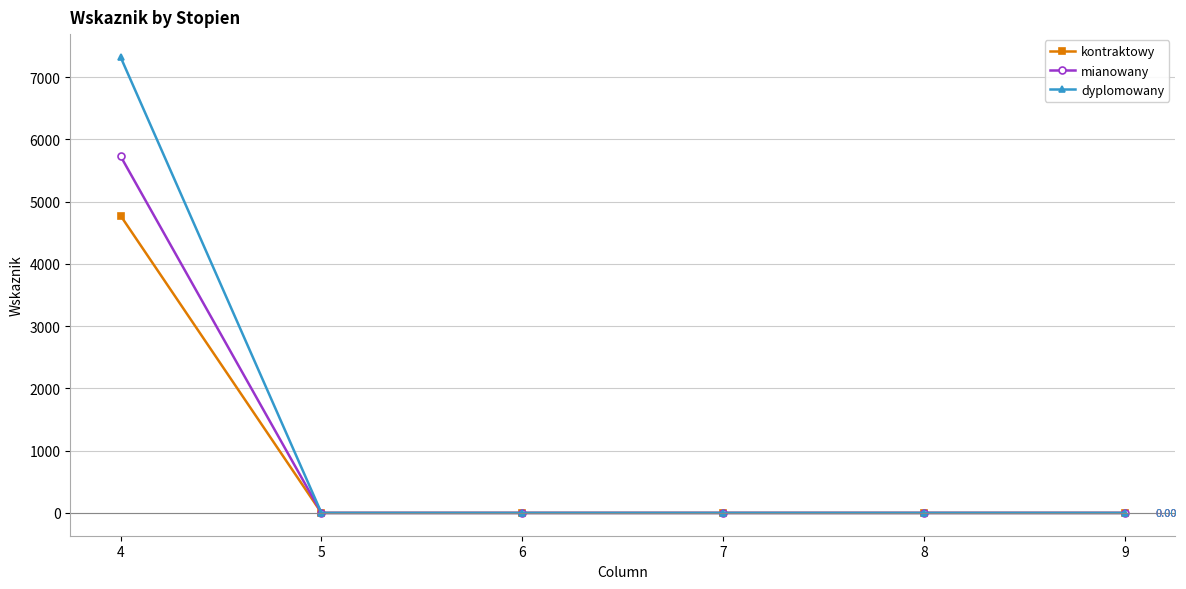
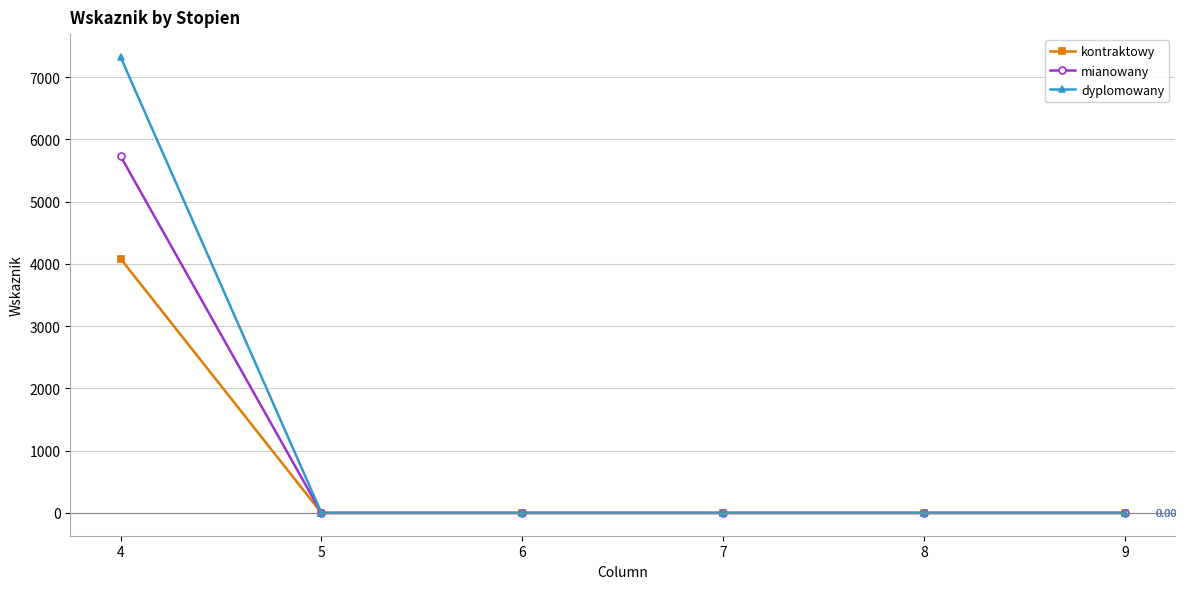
kontraktowy, 4: 4800 -> 4100
